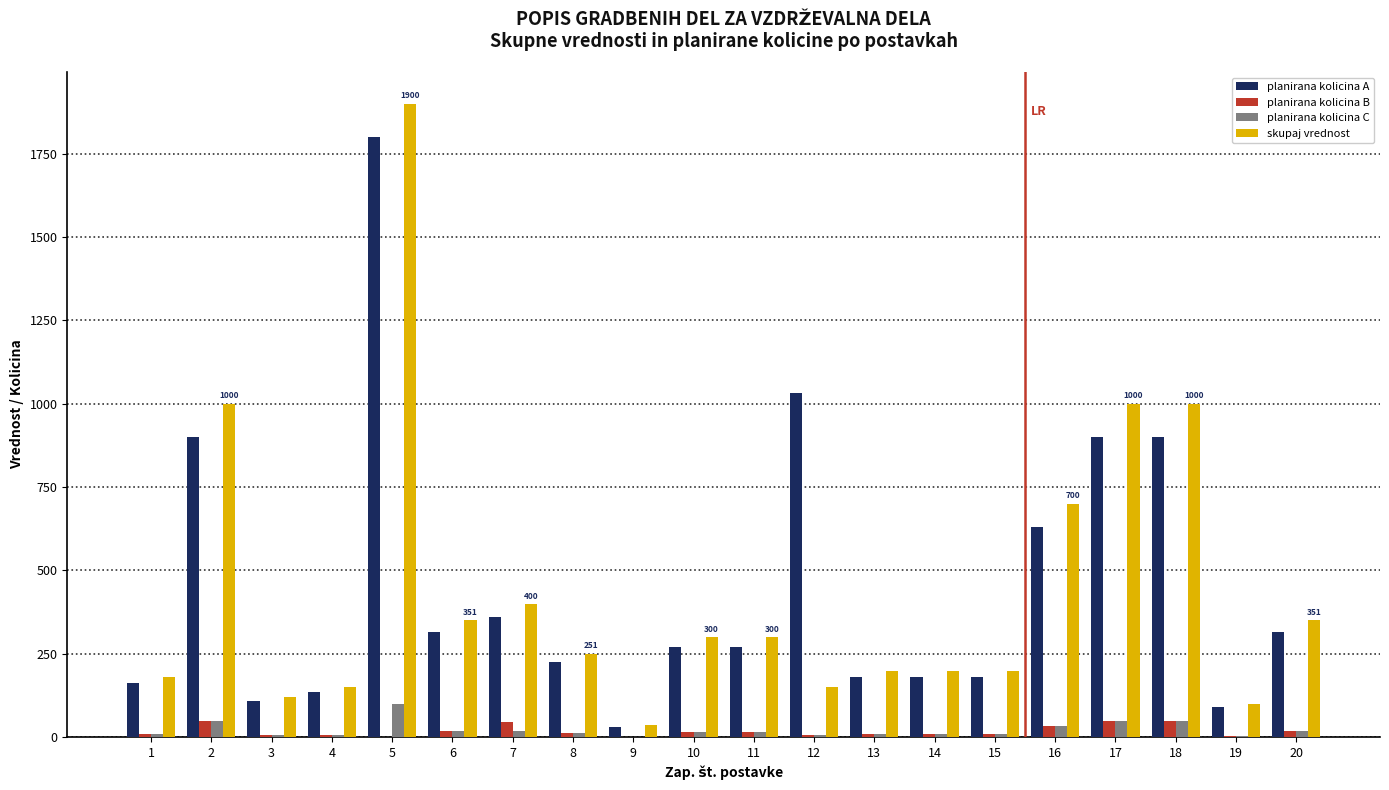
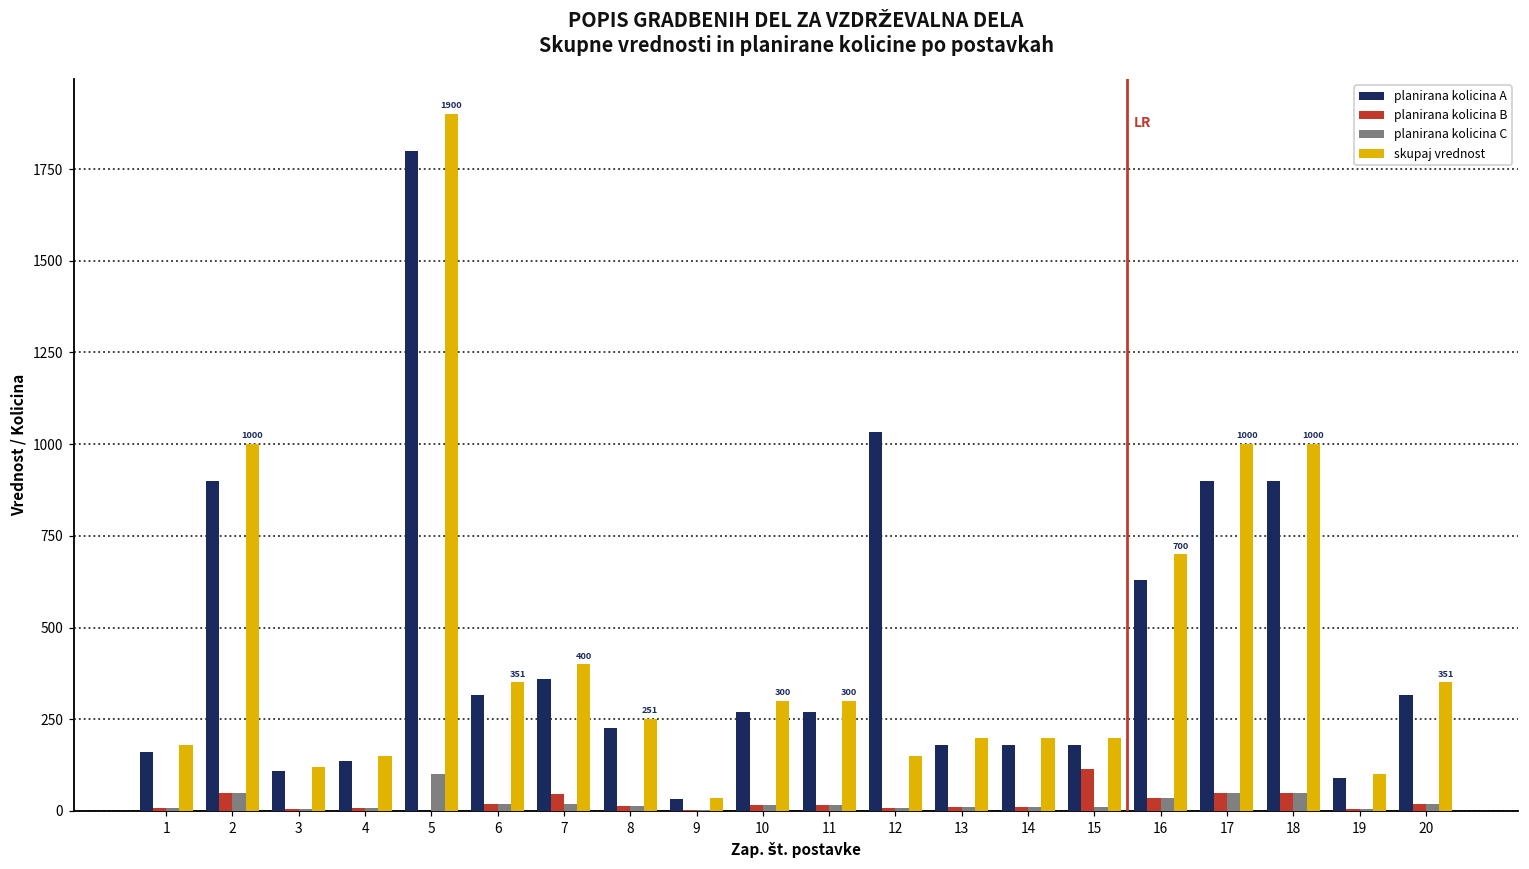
planirana kolicina B, 15: 10 -> 120
